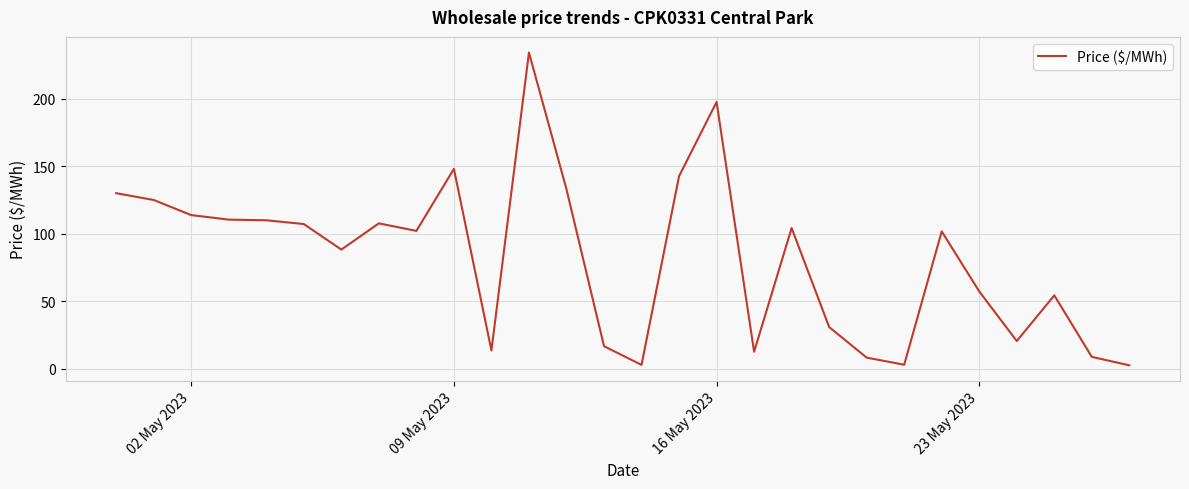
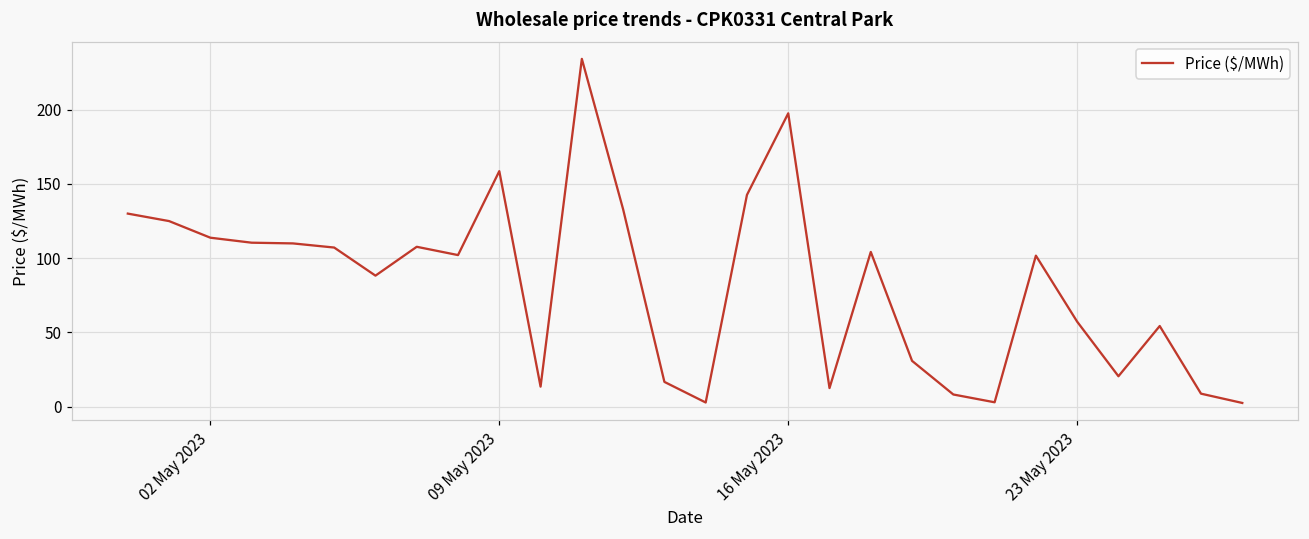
09 May 2023: 148 -> 159
